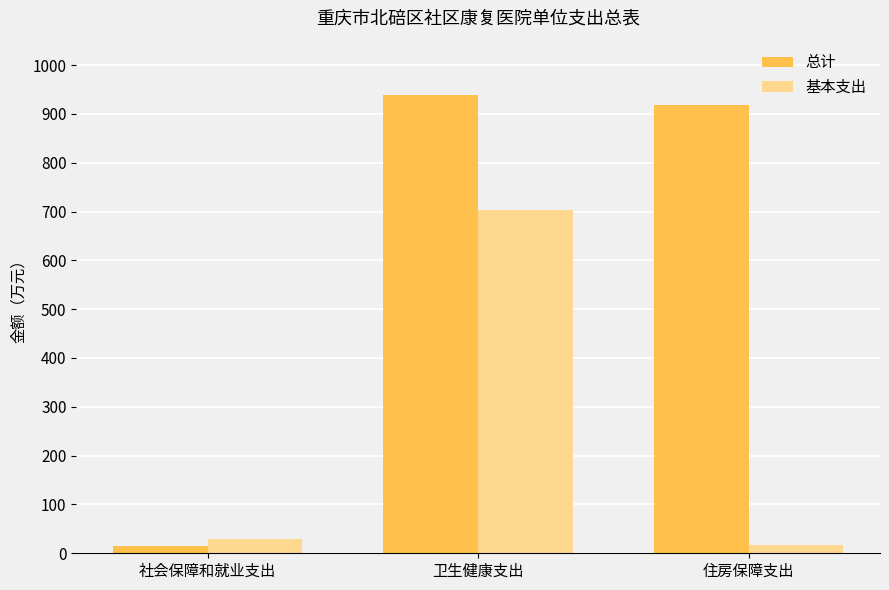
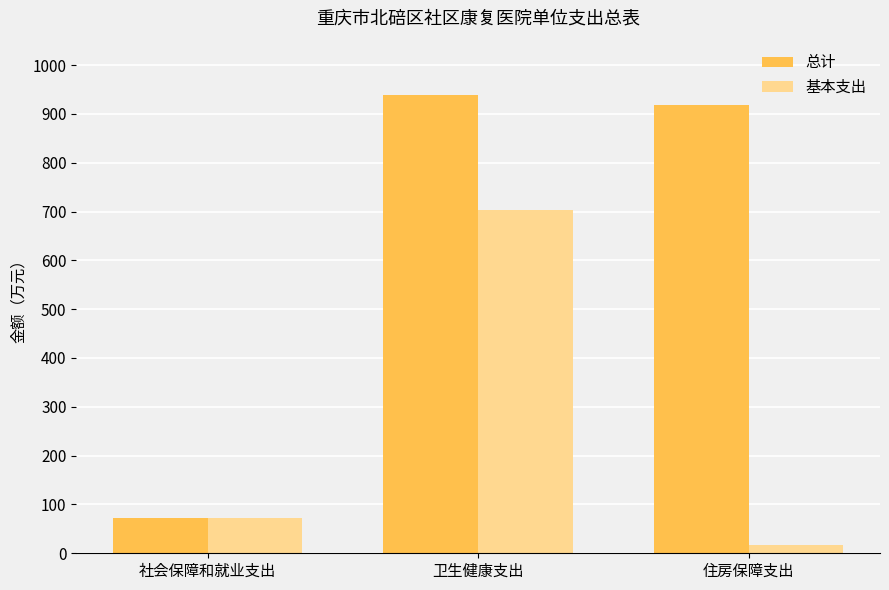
总计, 社会保障和就业支出: 20 -> 70
基本支出, 社会保障和就业支出: 30 -> 70
